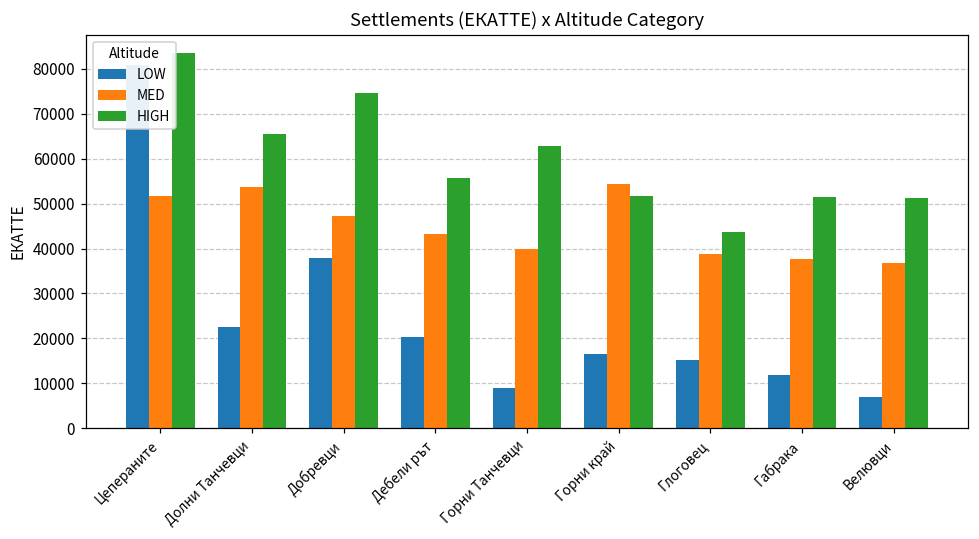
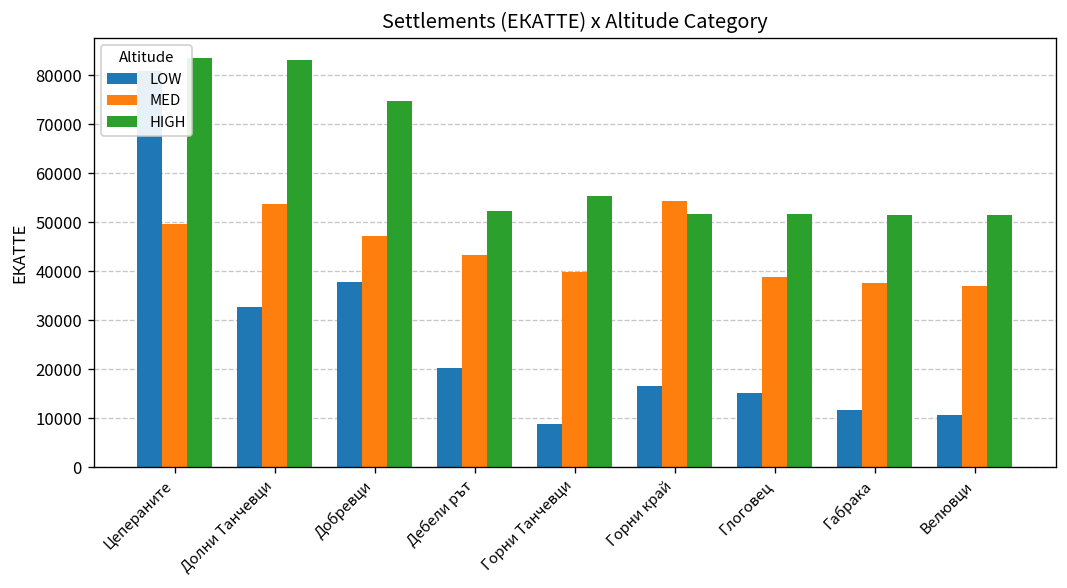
MED, Цепераните: 52000 -> 50000
LOW, Долни Танчевци: 23000 -> 33000
HIGH, Долни Танчевци: 66000 -> 83000
HIGH, Дебели рът: 56000 -> 52000
HIGH, Горни Танчевци: 63000 -> 55000
HIGH, Глоговец: 44000 -> 52000
LOW, Велювци: 7000 -> 11000
